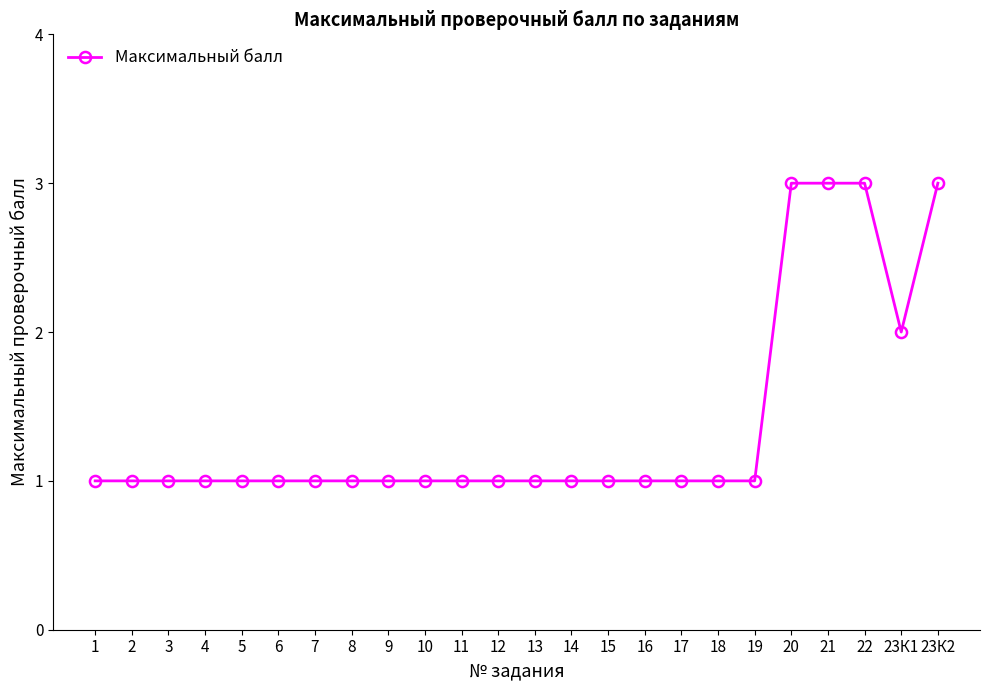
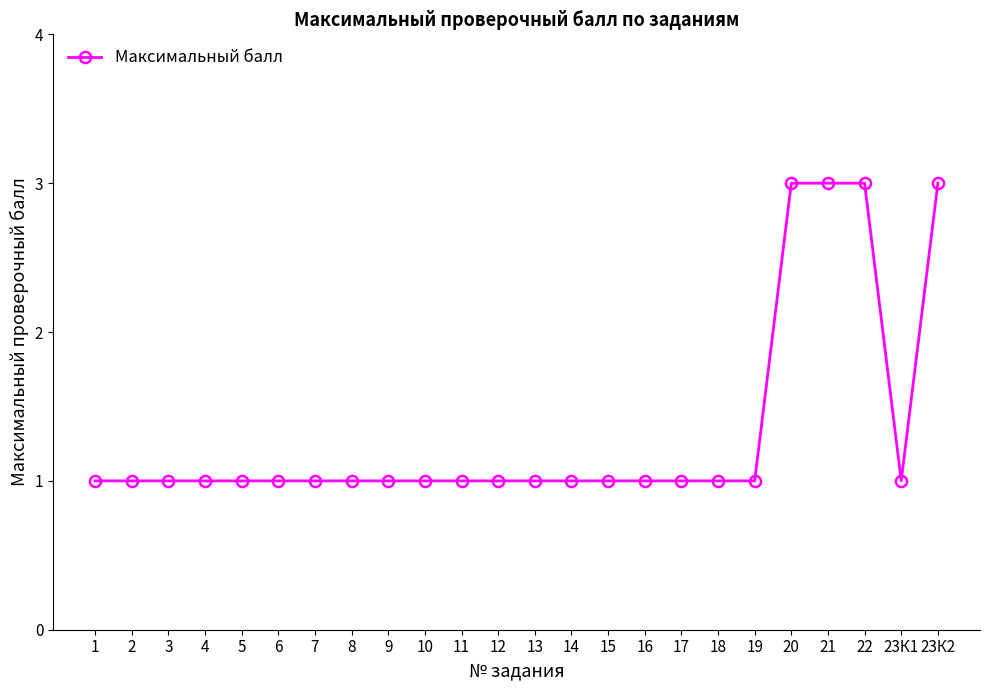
23К1: 2 -> 1
